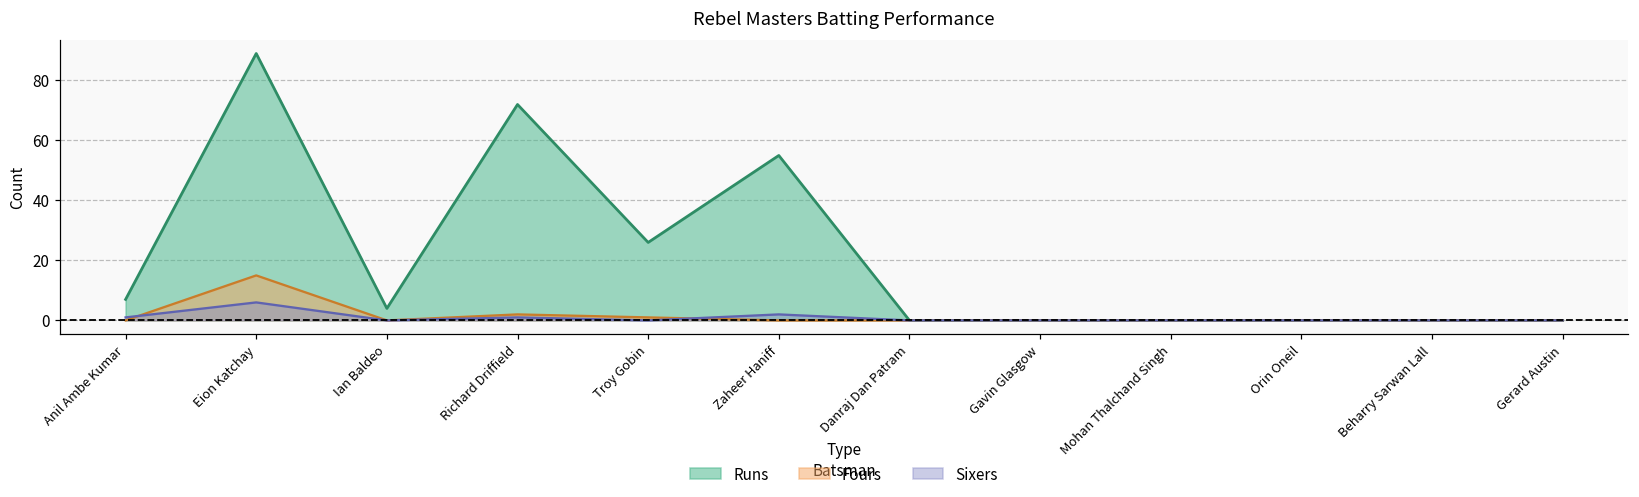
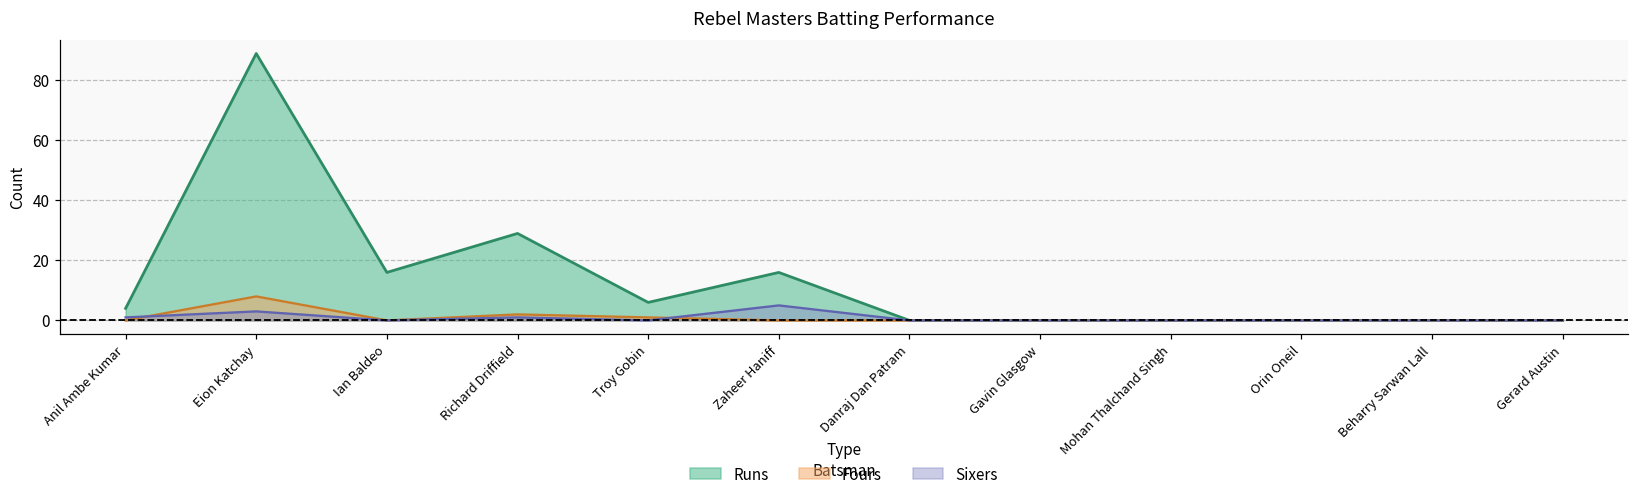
Runs, Anil Ambe Kumar: 7 -> 4
Fours, Eion Katchay: 15 -> 8
Sixers, Eion Katchay: 6 -> 3
Runs, Ian Baldeo: 4 -> 16
Runs, Richard Driffield: 72 -> 29
Runs, Troy Gobin: 26 -> 6
Runs, Zaheer Haniff: 55 -> 16
Sixers, Zaheer Haniff: 2 -> 5
